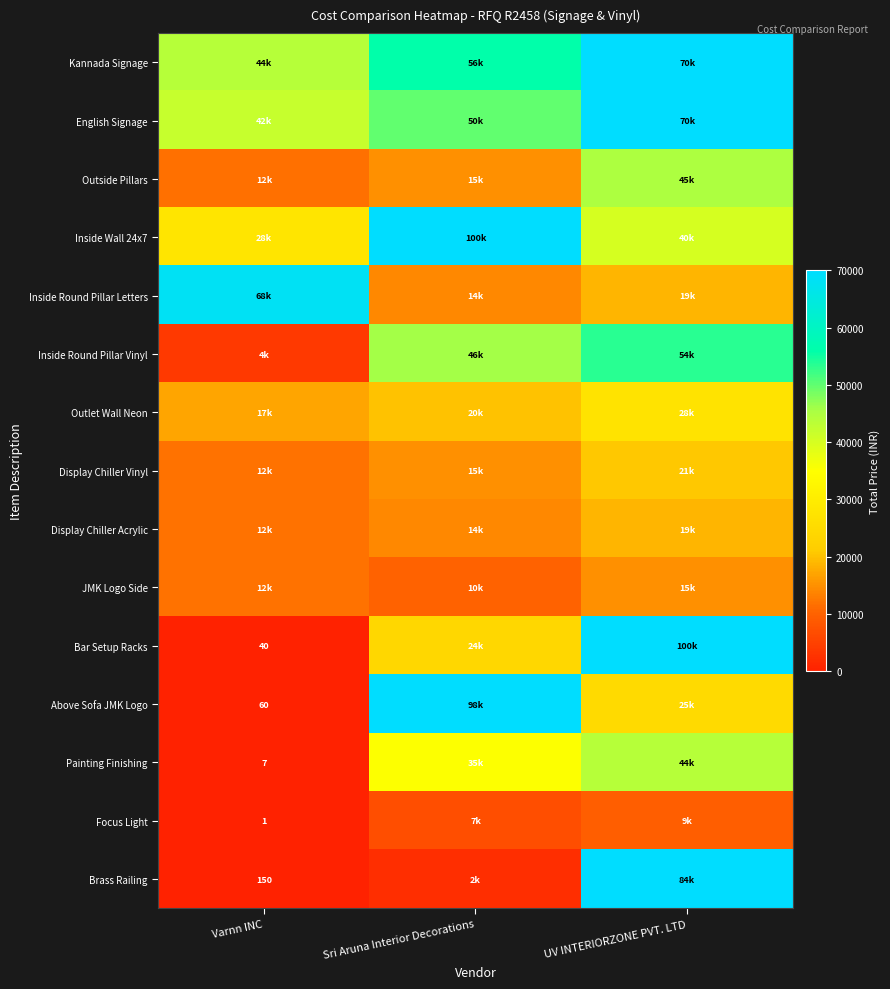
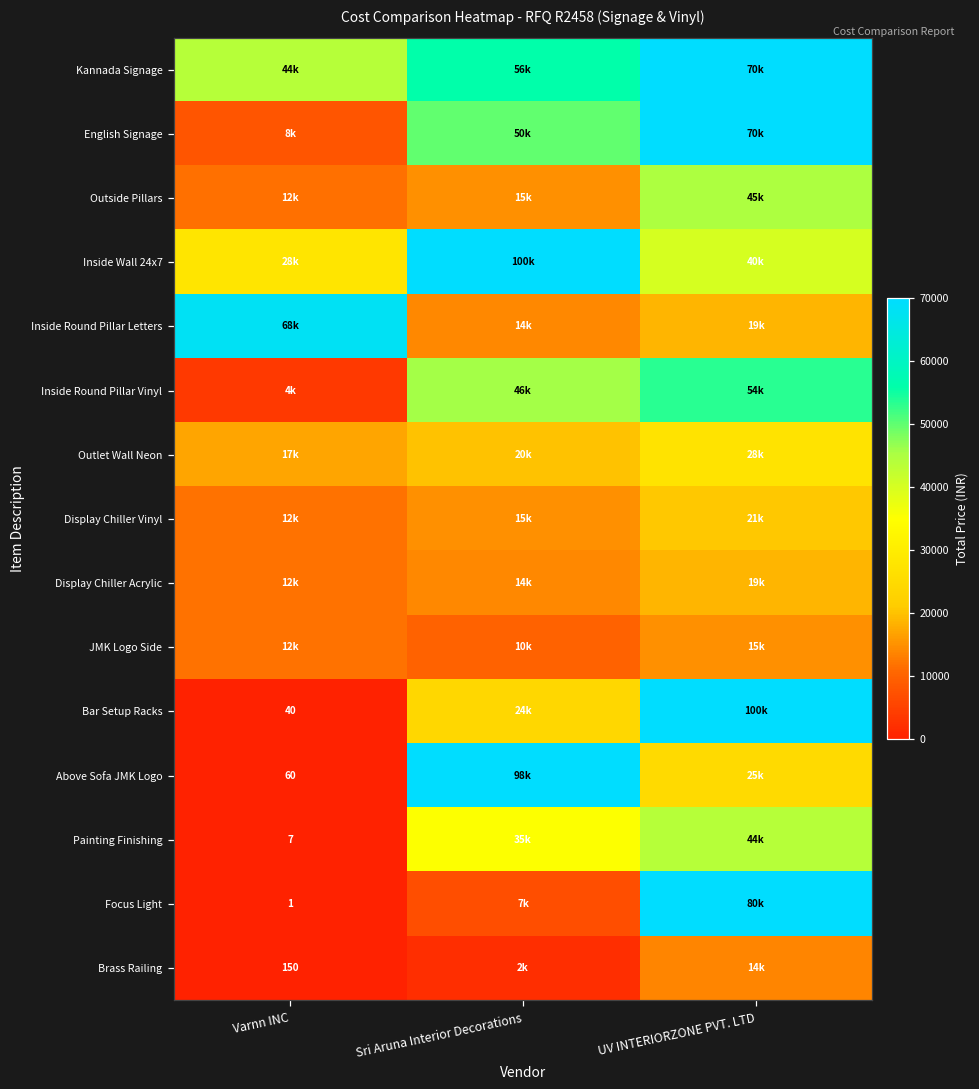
English Signage, Varnn INC: 42k -> 8k
Focus Light, UV INTERIORZONE PVT. LTD: 9k -> 80k
Brass Railing, UV INTERIORZONE PVT. LTD: 84k -> 14k
